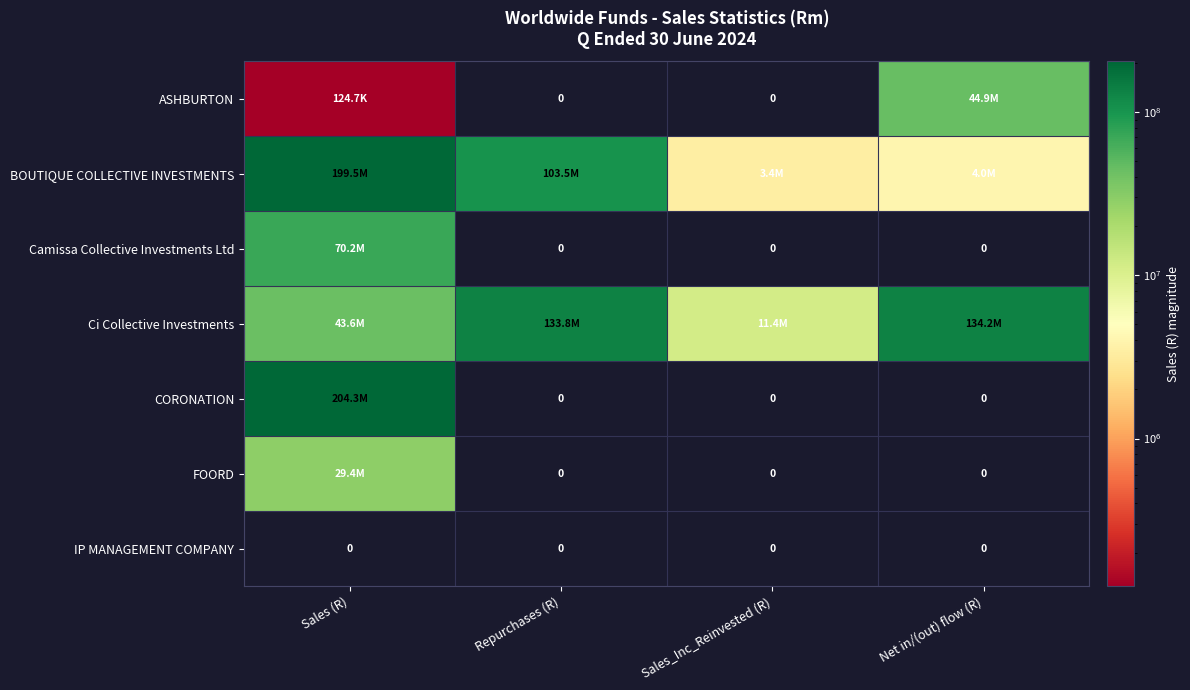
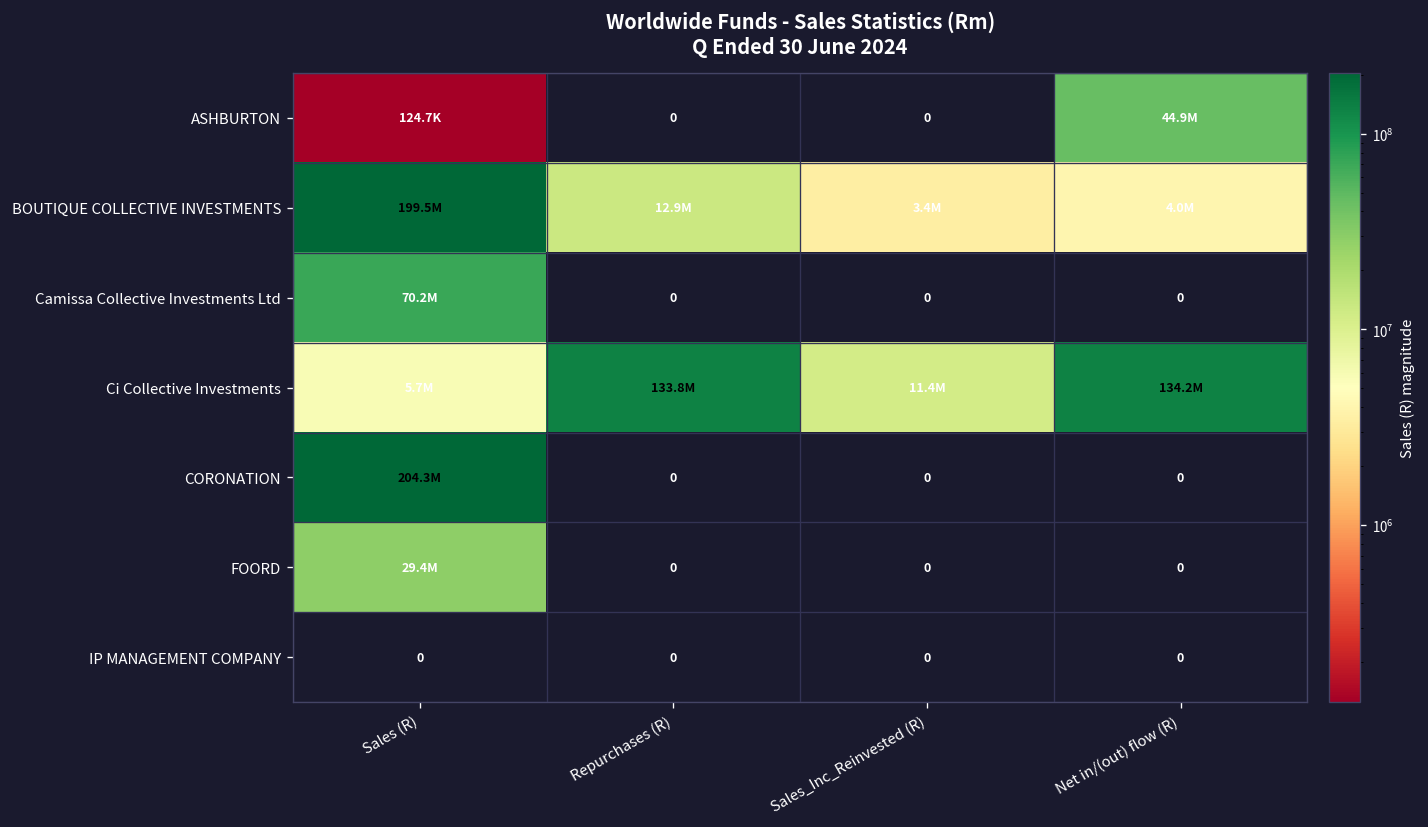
BOUTIQUE COLLECTIVE INVESTMENTS, Repurchases (R): 103.5M -> 12.9M
Ci Collective Investments, Sales (R): 43.6M -> 5.7M
